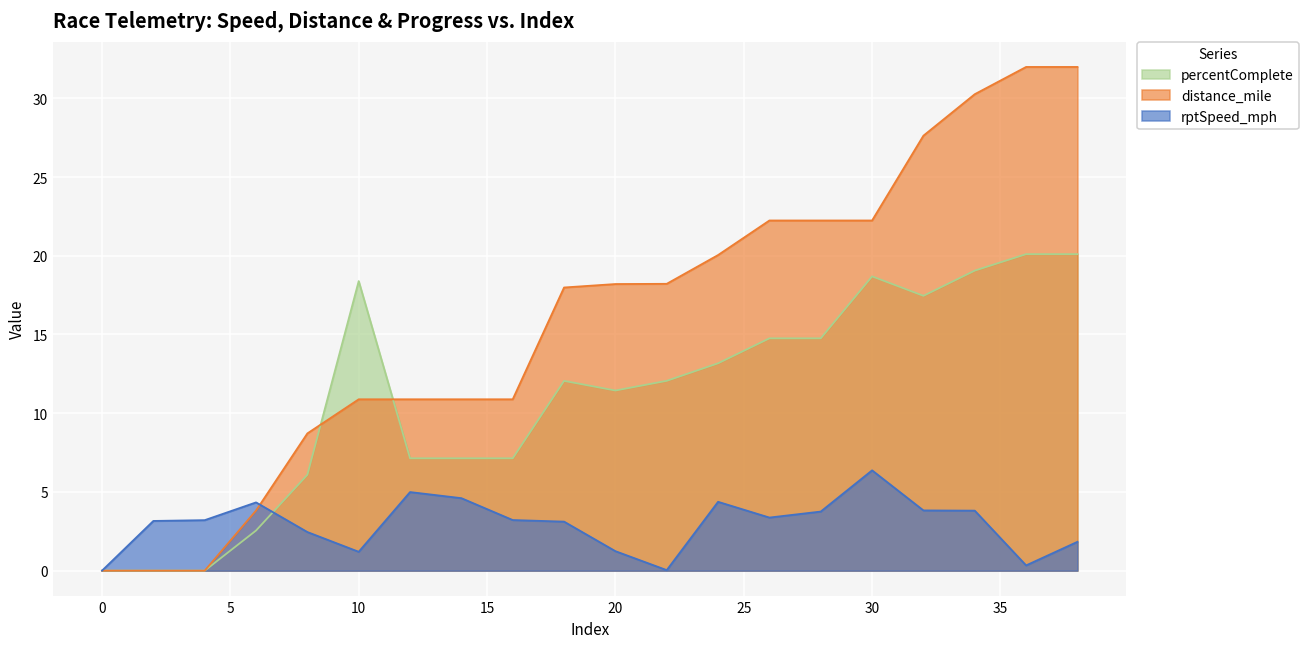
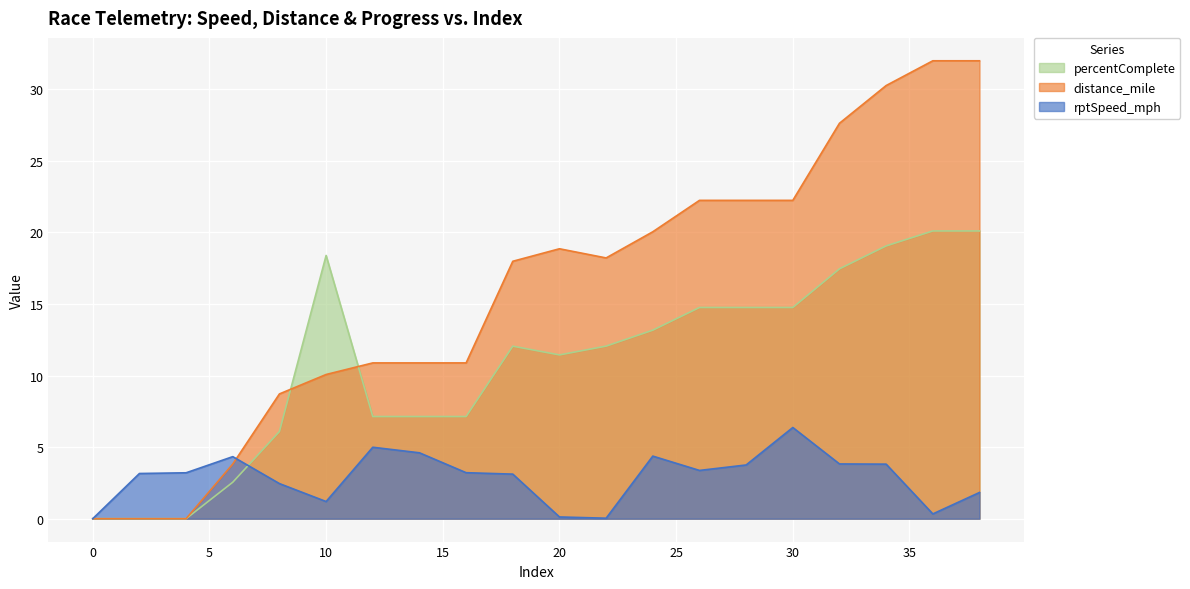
distance_mile, 10: 10.9 -> 10.1
distance_mile, 20: 18.2 -> 18.9
rptSpeed_mph, 20: 1.2 -> 0.1
percentComplete, 30: 18.7 -> 14.8
